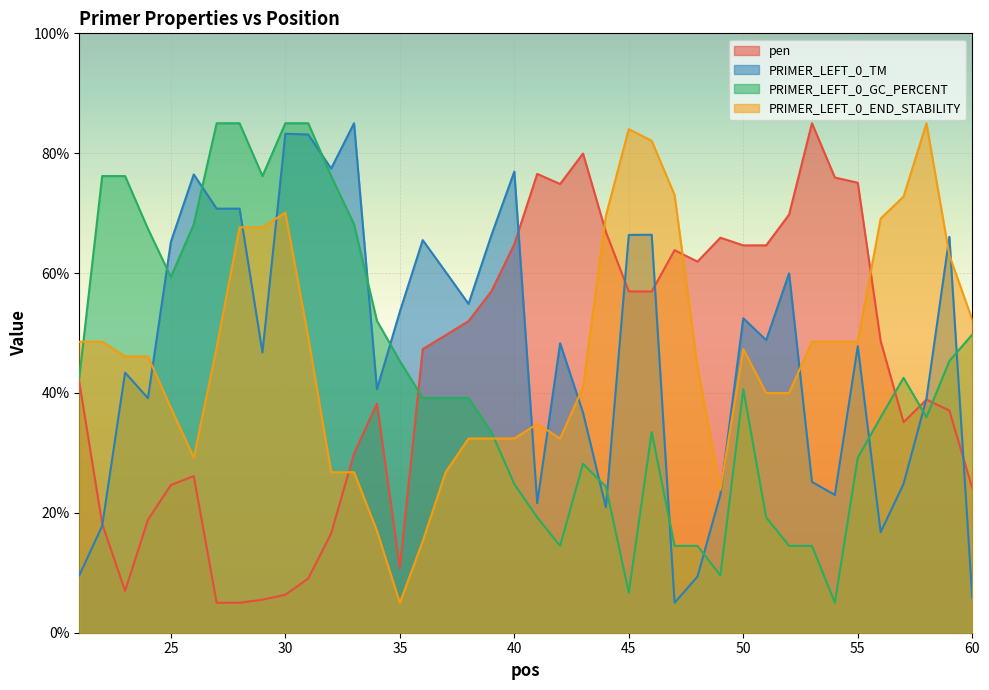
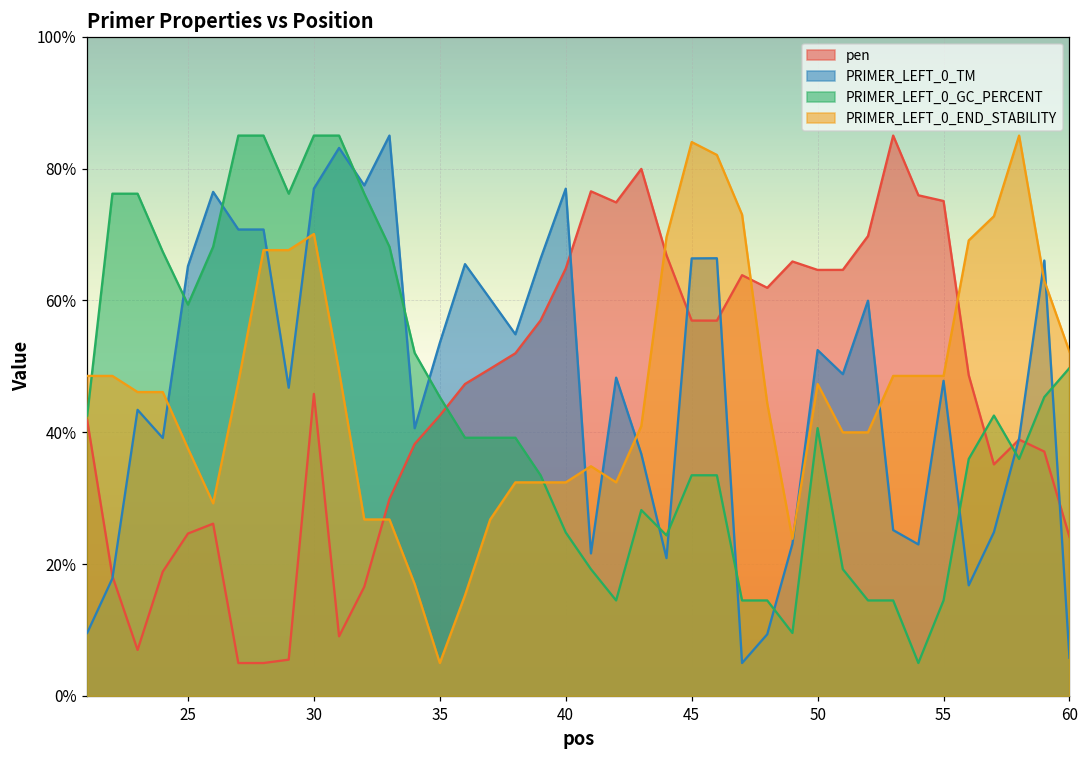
pen, 30: 6% -> 46%
PRIMER_LEFT_0_TM, 30: 83% -> 77%
pen, 35: 11% -> 43%
PRIMER_LEFT_0_GC_PERCENT, 45: 7% -> 33%
PRIMER_LEFT_0_GC_PERCENT, 55: 29% -> 14%
